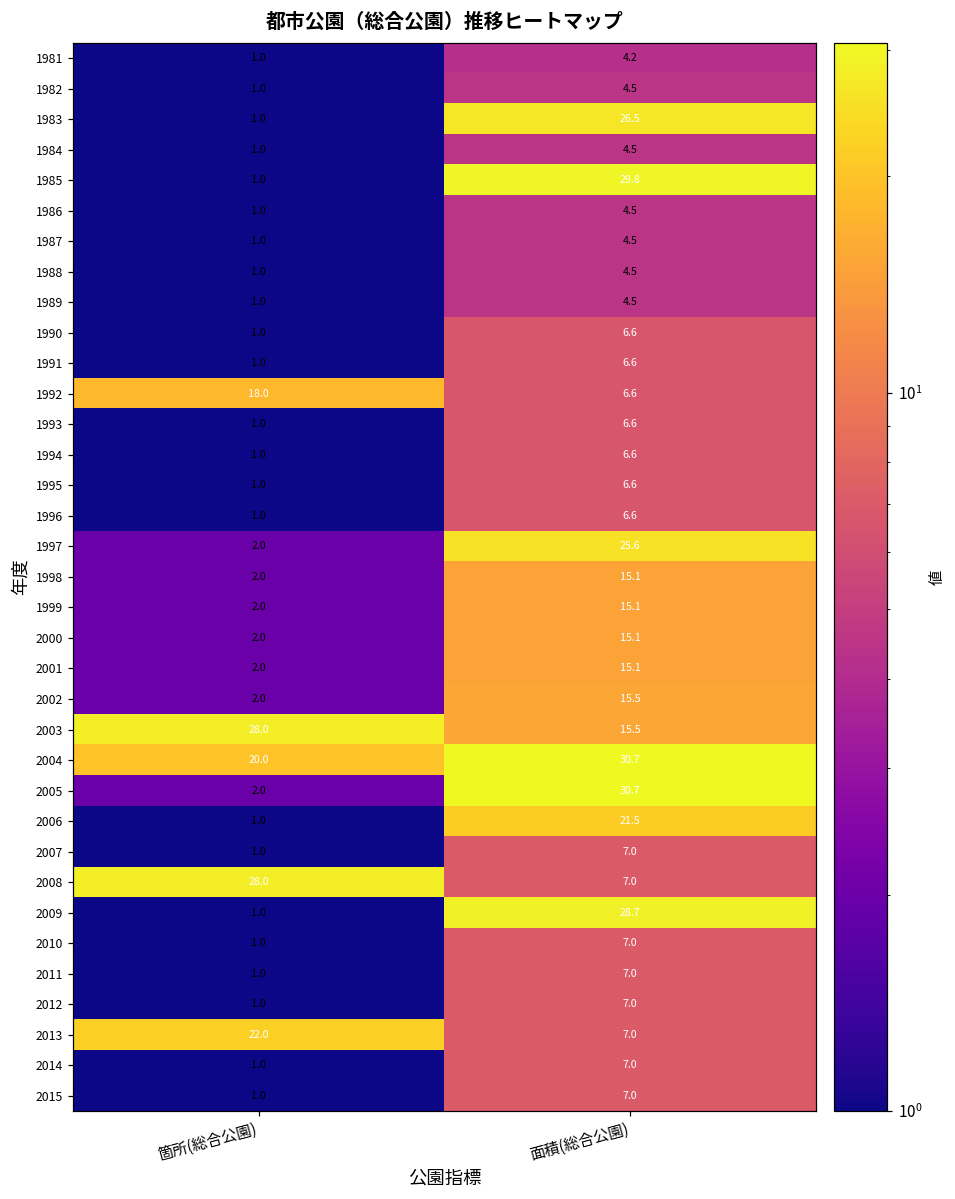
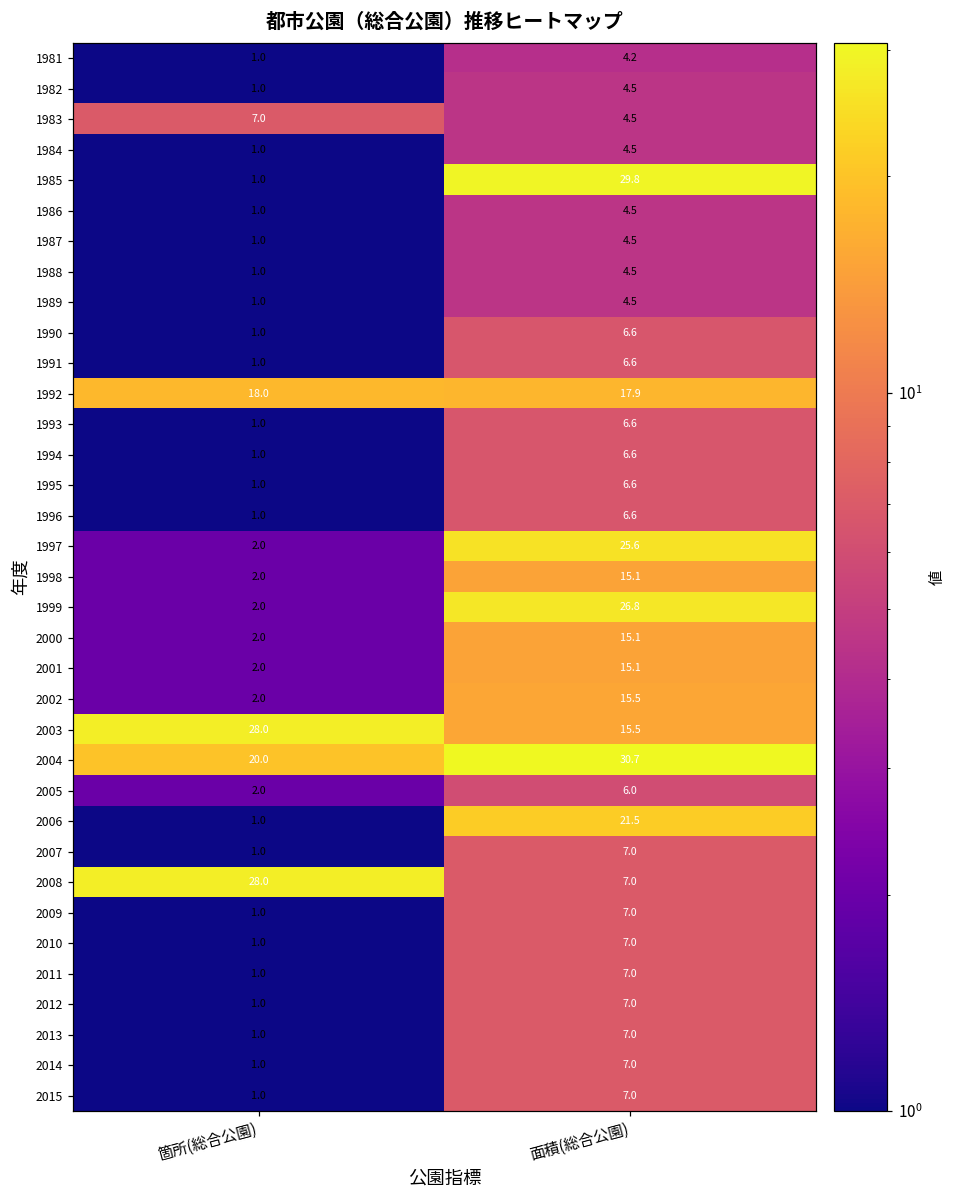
1983, 箇所(総合公園): 1.0 -> 7.0
1983, 面積(総合公園): 26.5 -> 4.5
1992, 面積(総合公園): 6.6 -> 17.9
1999, 面積(総合公園): 15.1 -> 26.8
2005, 面積(総合公園): 30.7 -> 6.0
2009, 面積(総合公園): 28.7 -> 7.0
2013, 箇所(総合公園): 22.0 -> 1.0
